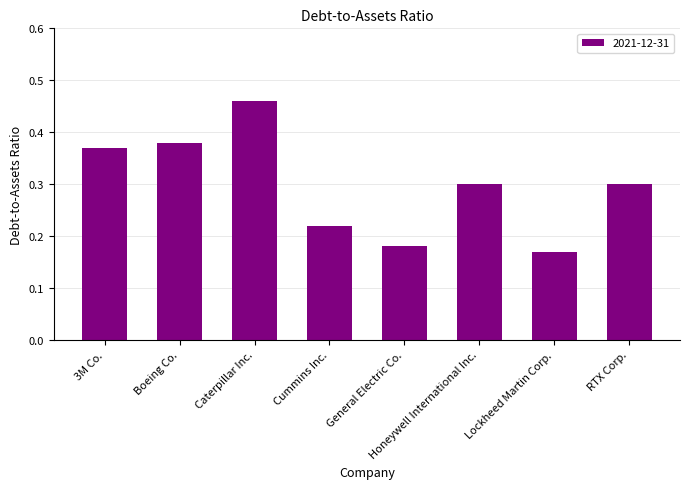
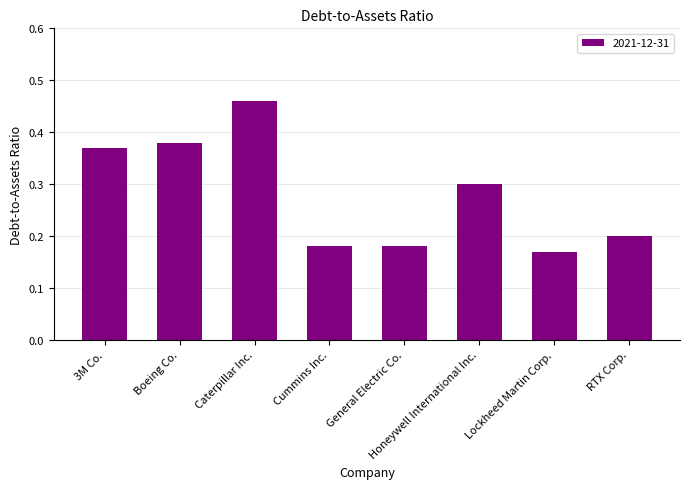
Cummins Inc.: 0.22 -> 0.18
RTX Corp.: 0.3 -> 0.2
